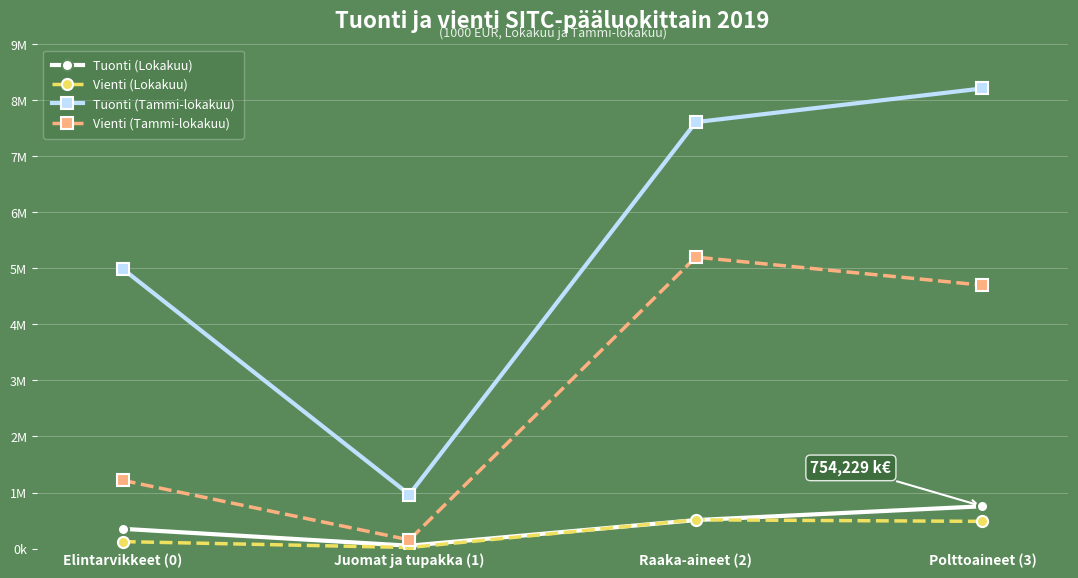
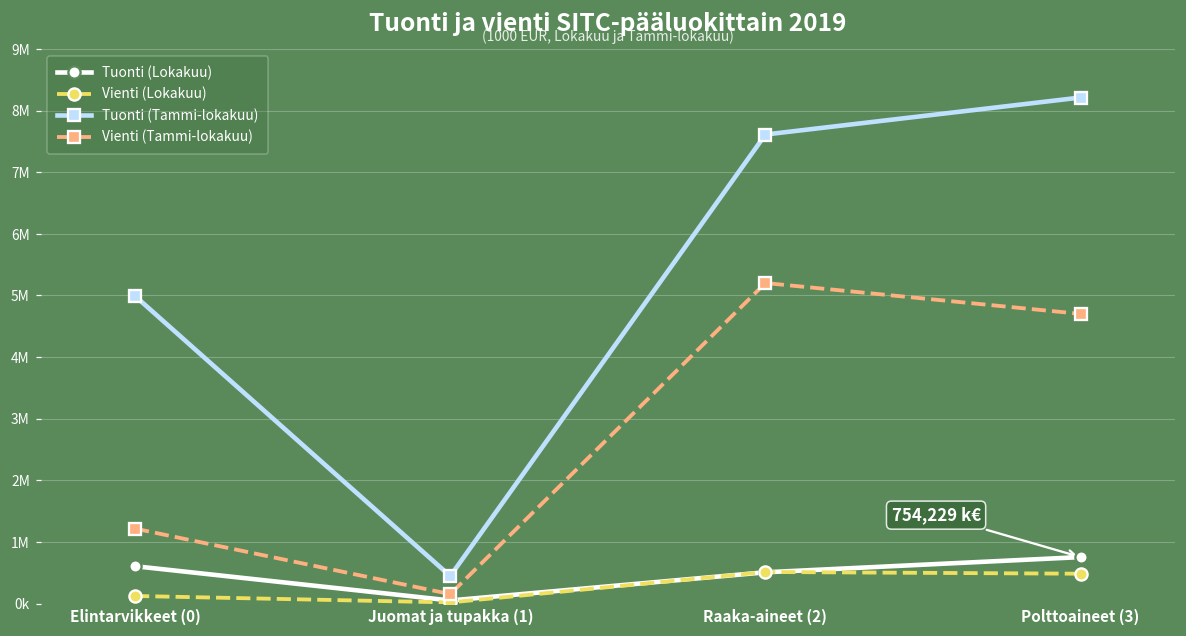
Tuonti (Lokakuu), Elintarvikkeet (0): 400000 -> 600000
Tuonti (Tammi-lokakuu), Juomat ja tupakka (1): 1000000 -> 400000
